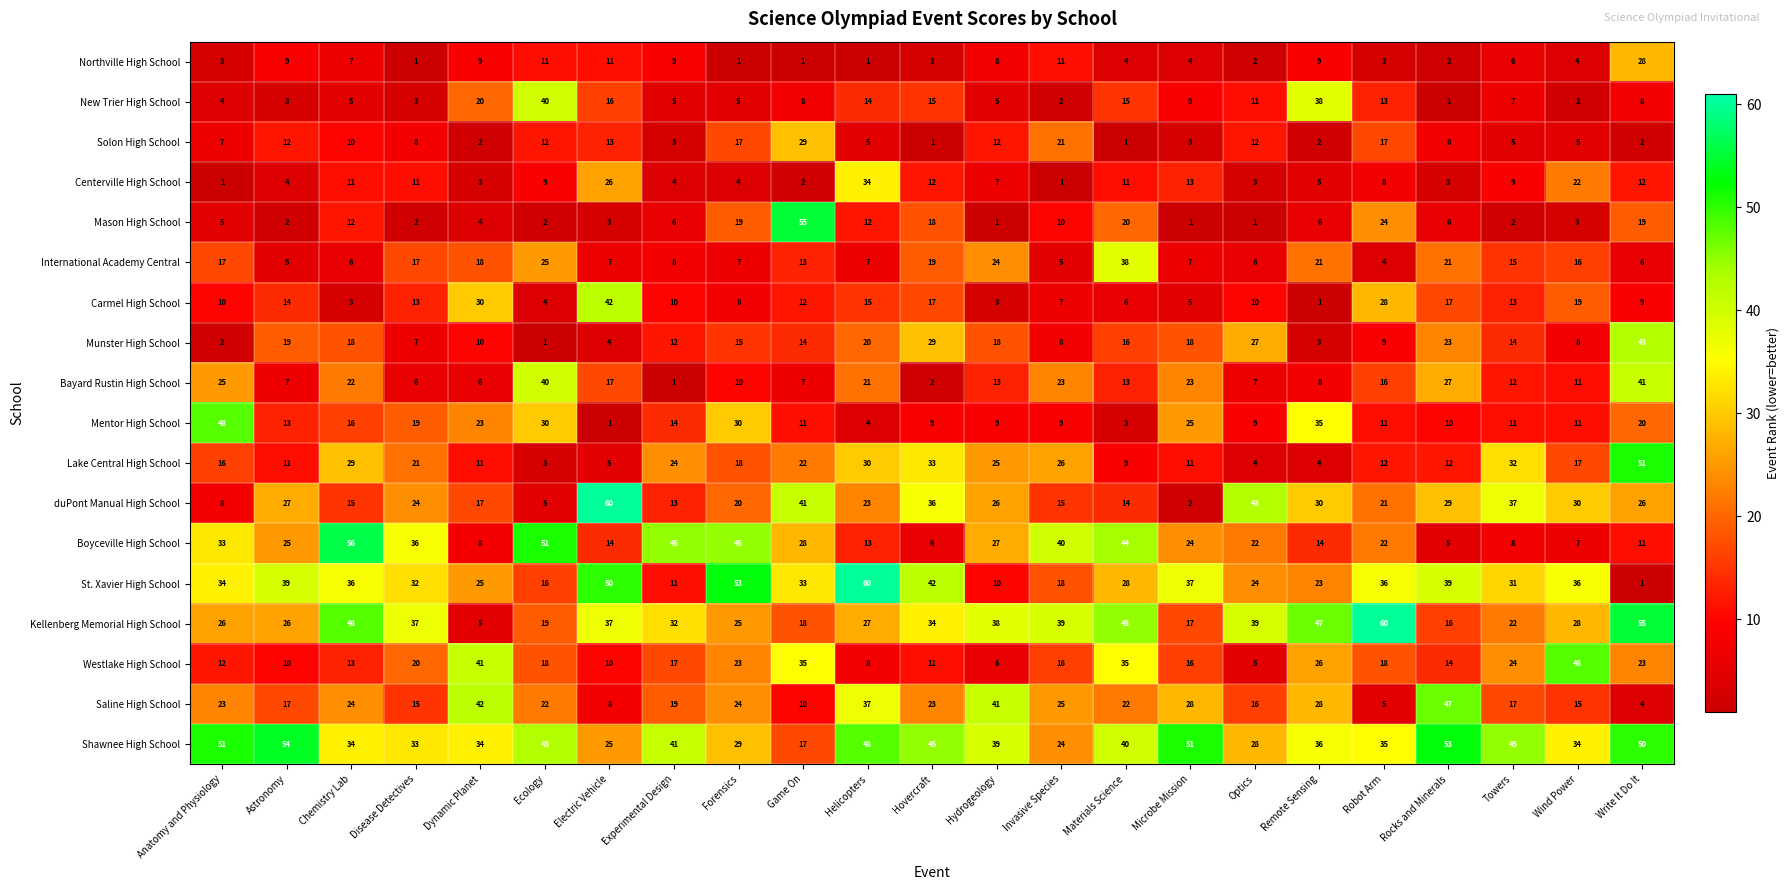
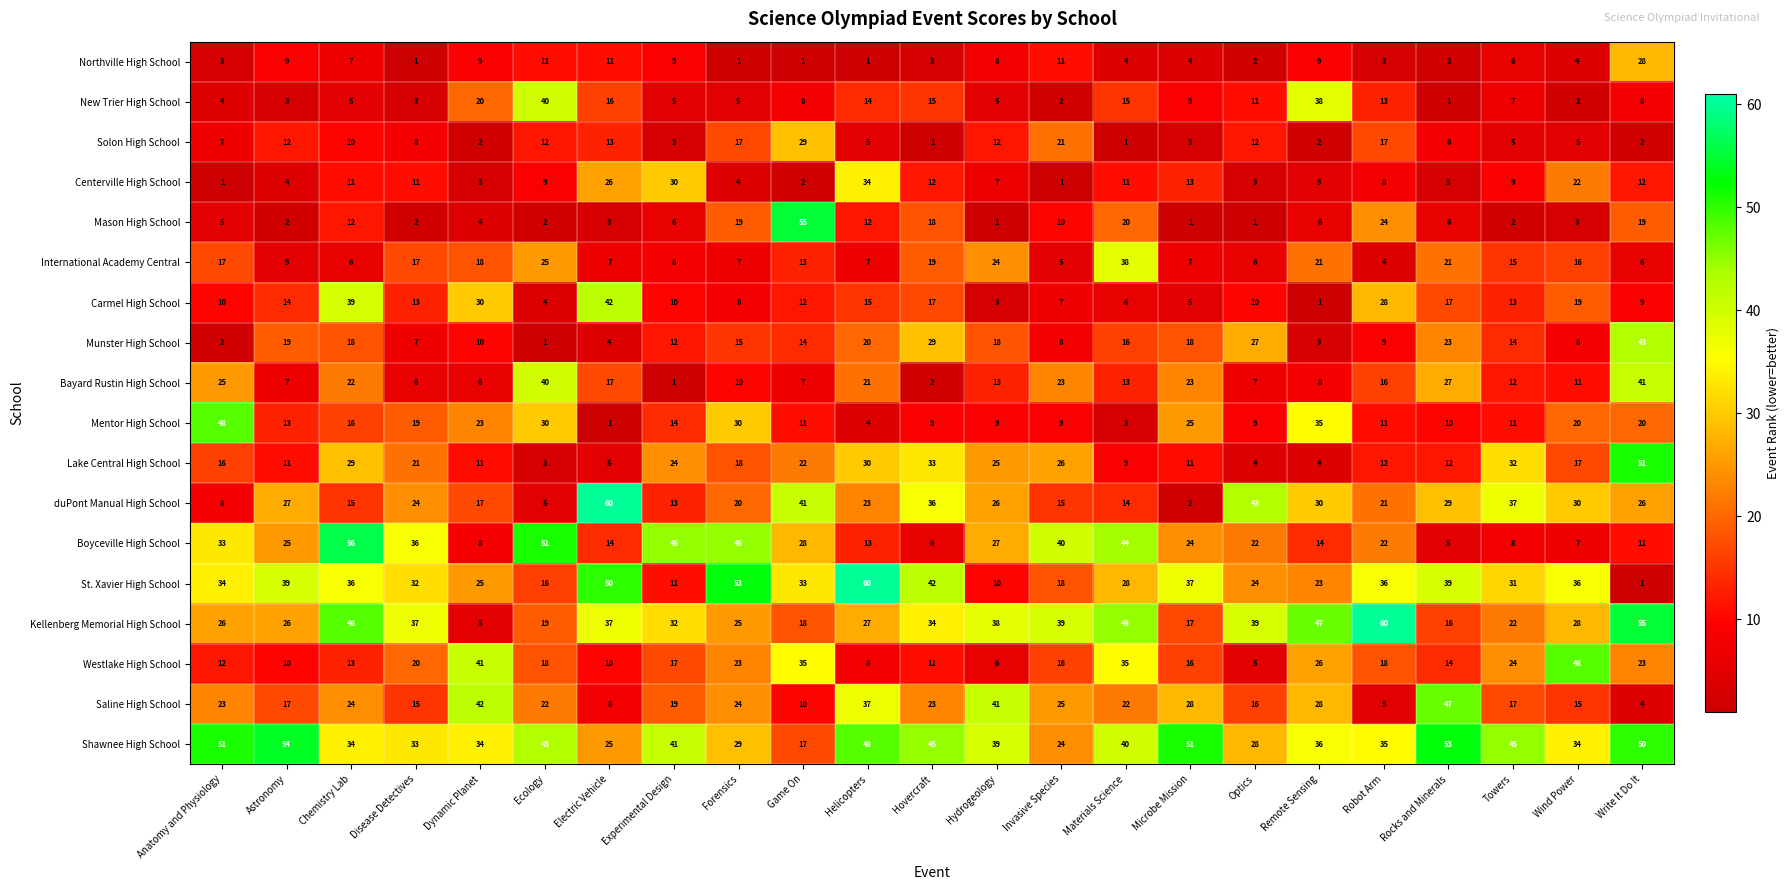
Centerville High School, Experimental Design: 4 -> 30
Carmel High School, Chemistry Lab: 3 -> 39
Mentor High School, Wind Power: 11 -> 20
